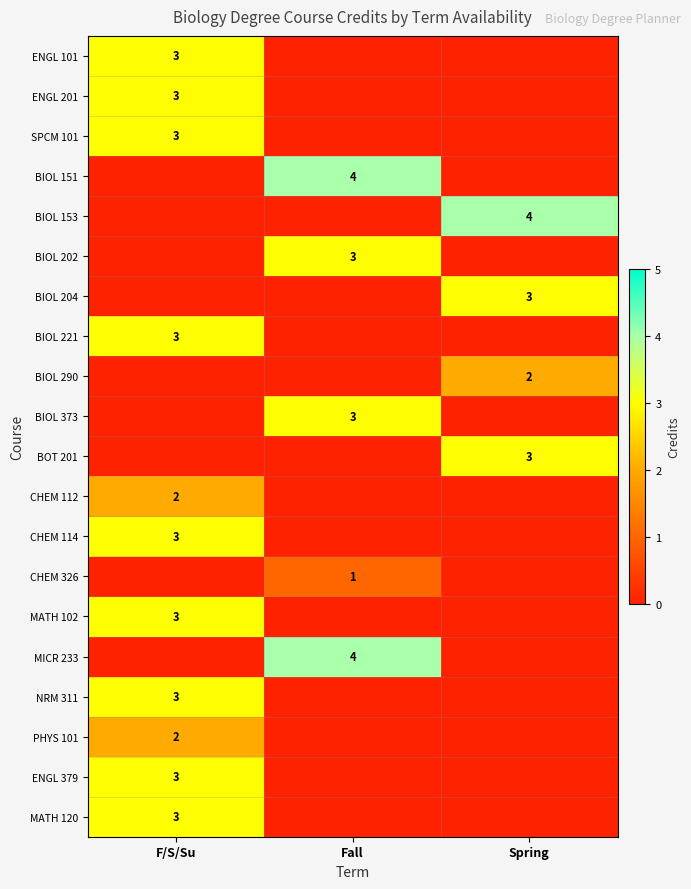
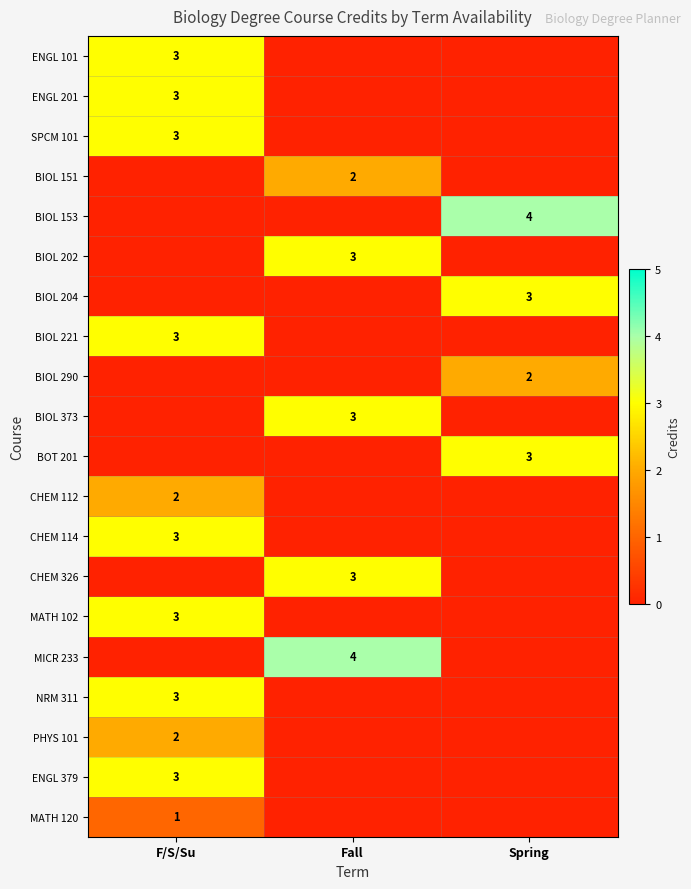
BIOL 151, Fall: 4 -> 2
CHEM 326, Fall: 1 -> 3
MATH 120, F/S/Su: 3 -> 1
